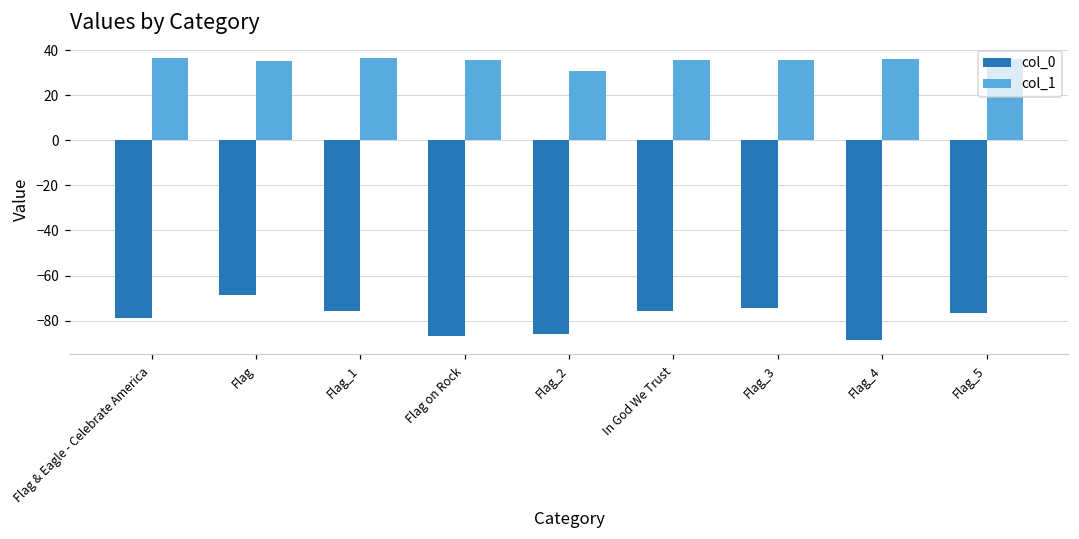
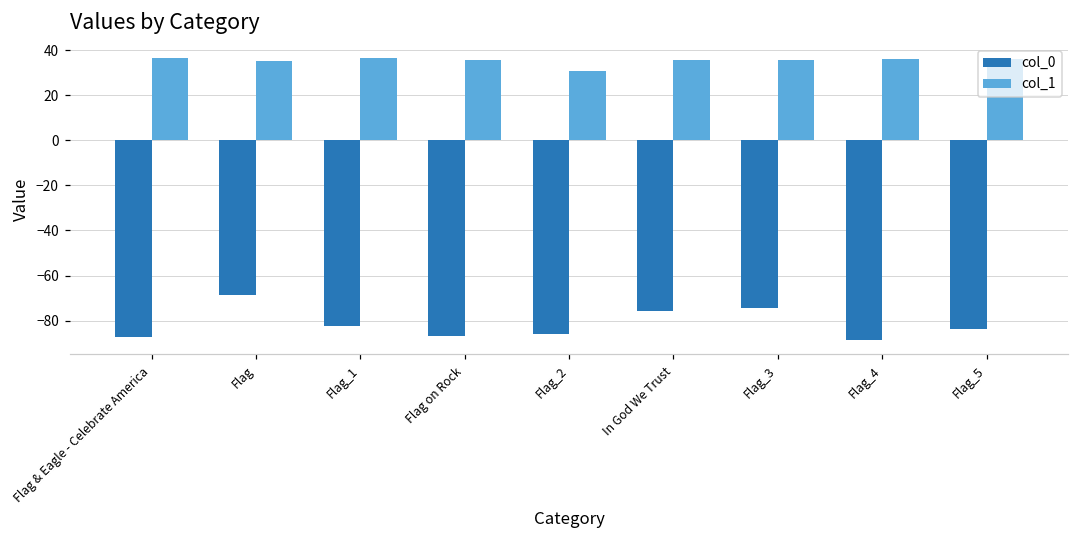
col_0, Flag & Eagle - Celebrate America: -79 -> -87
col_0, Flag_1: -76 -> -83
col_0, Flag_5: -77 -> -84
